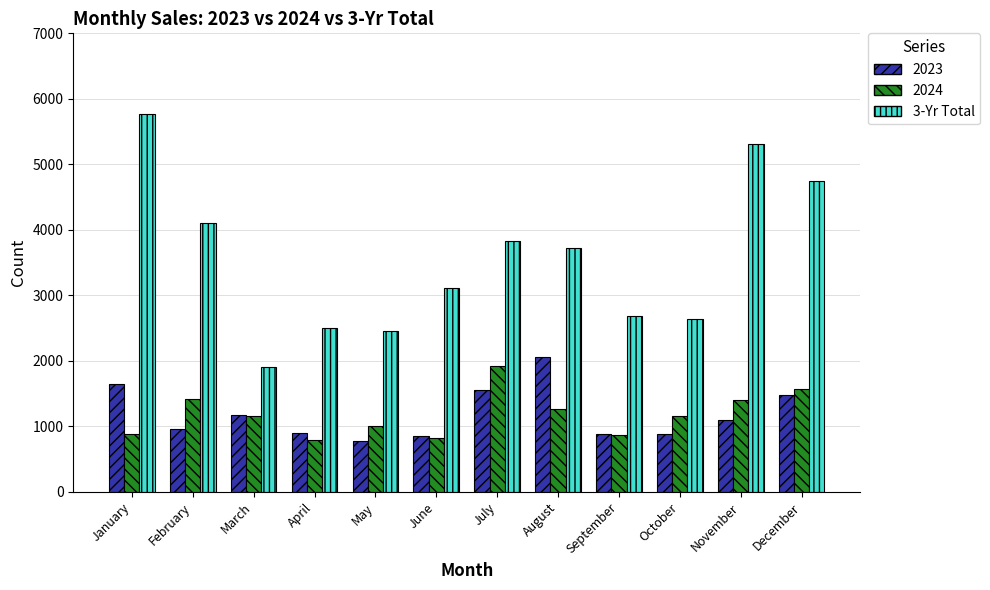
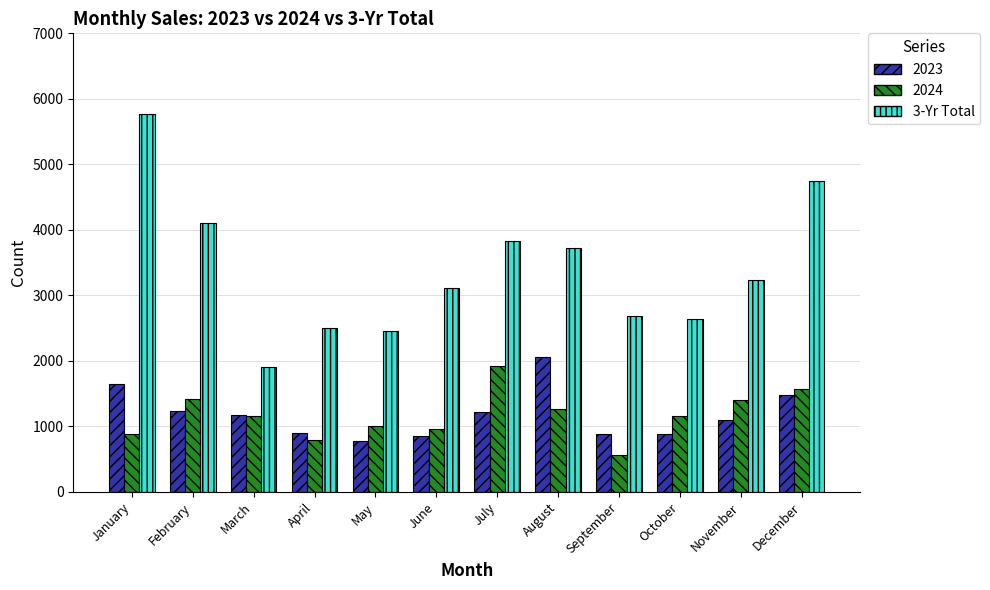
2023, February: 1000 -> 1200
2024, June: 800 -> 1000
2023, July: 1500 -> 1200
2024, September: 900 -> 600
3-Yr Total, November: 5300 -> 3200
